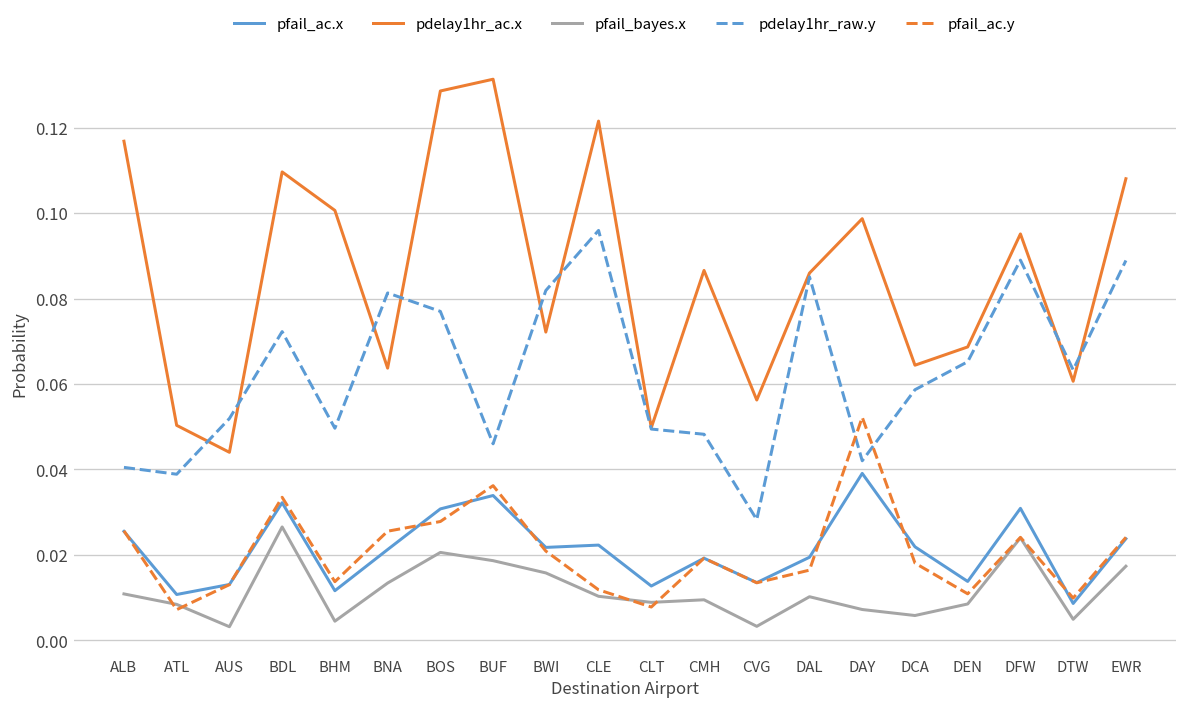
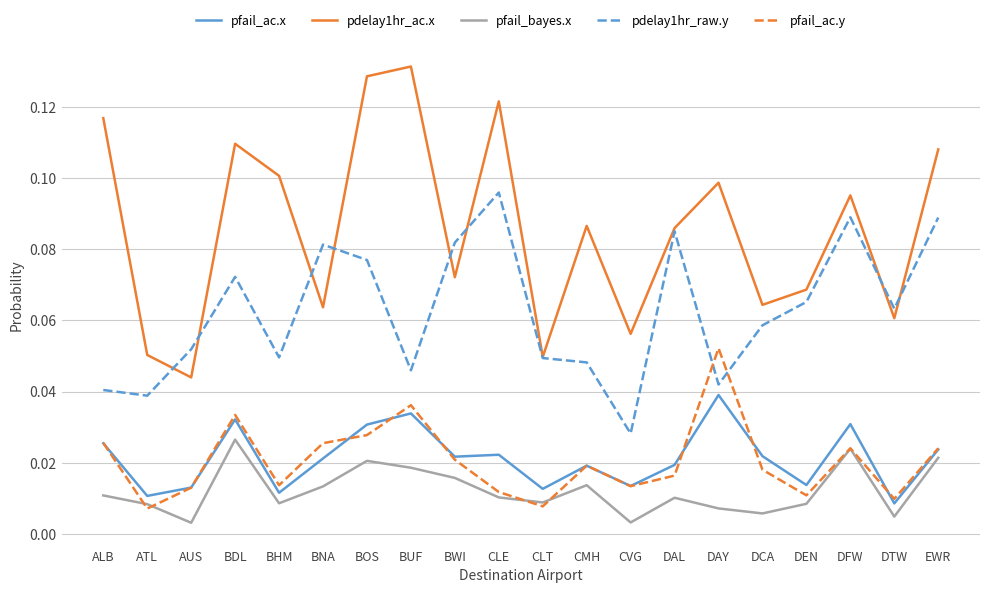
pfail_bayes.x, BHM: 0.004 -> 0.009
pfail_bayes.x, CMH: 0.009 -> 0.014
pfail_bayes.x, EWR: 0.017 -> 0.021
